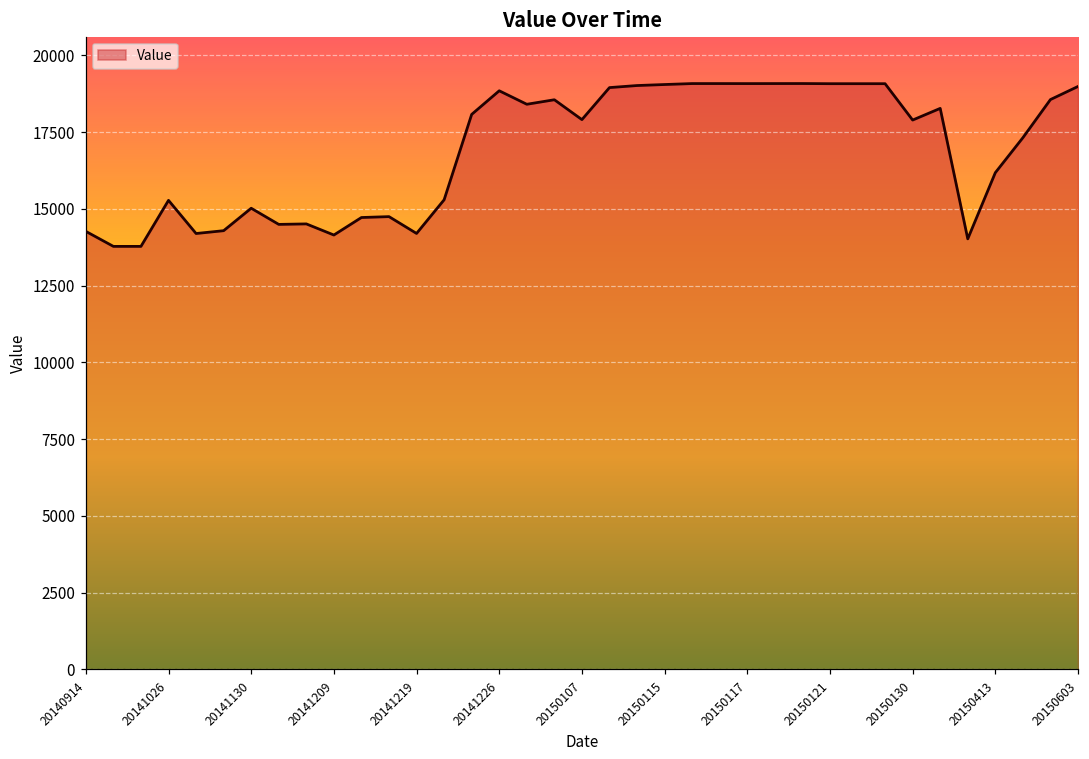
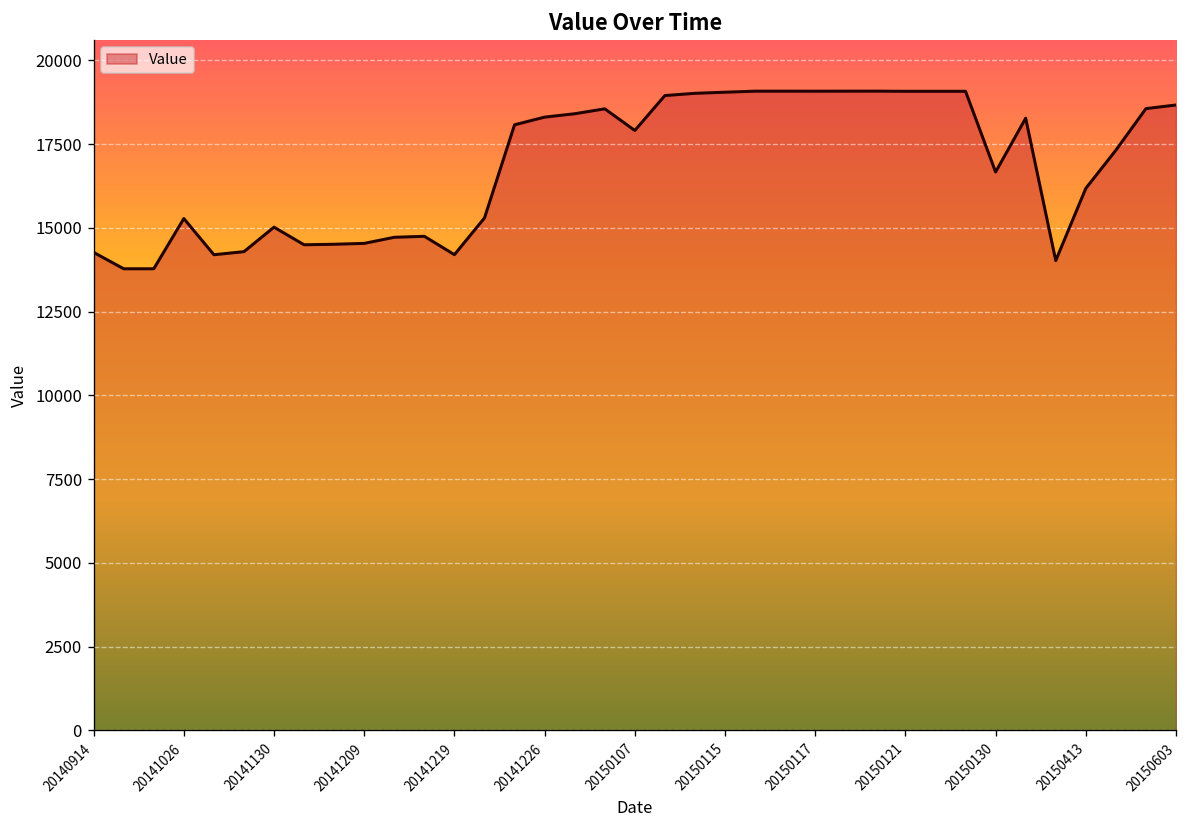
20141209: 14100 -> 14500
20141226: 18800 -> 18300
20150130: 17900 -> 16700
20150603: 19000 -> 18700
